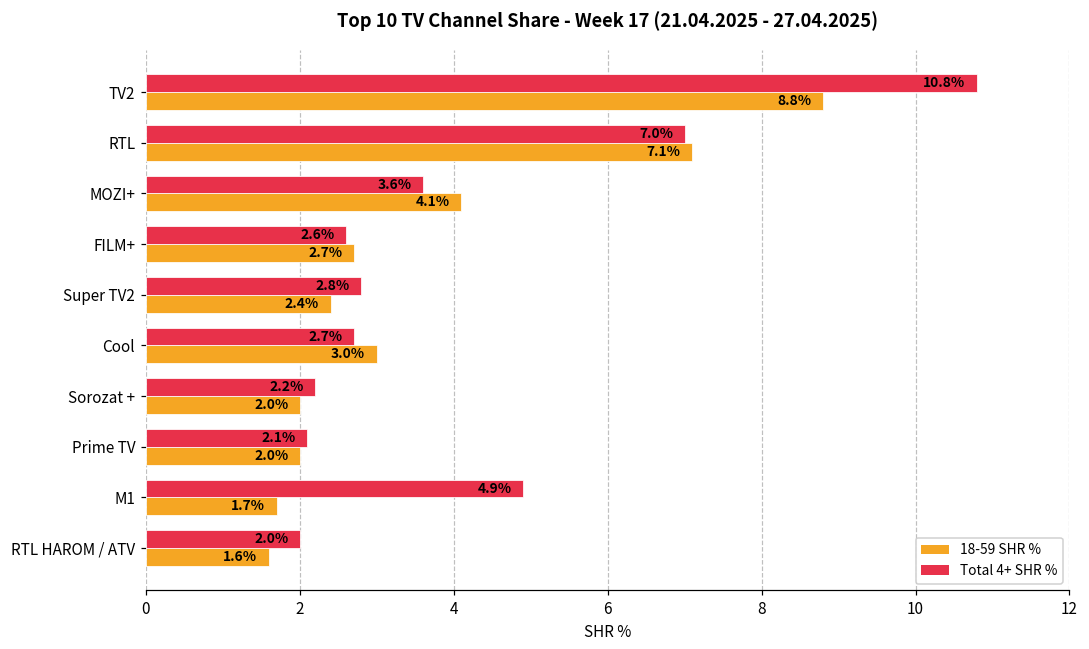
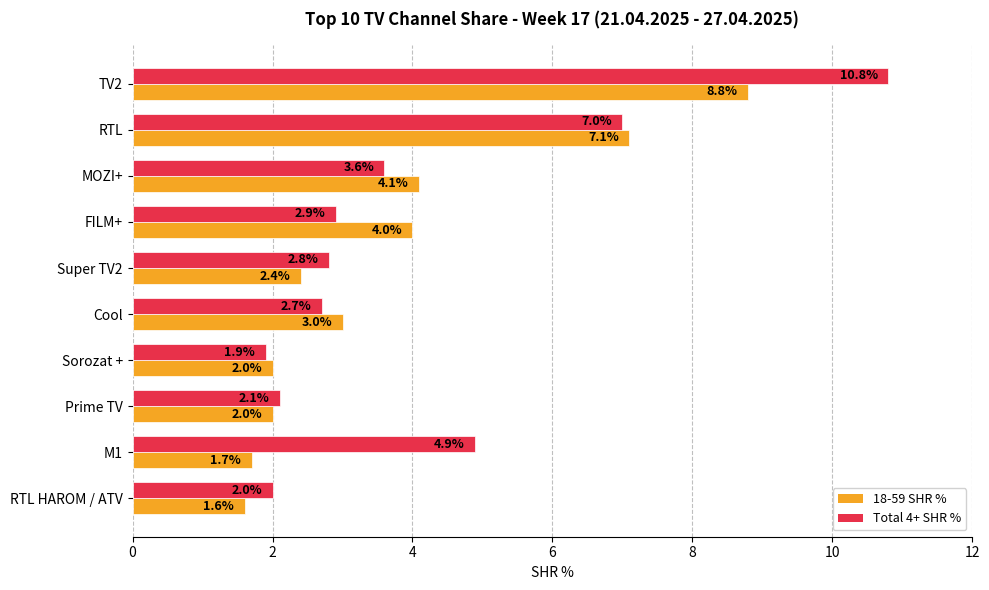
Total 4+ SHR %, FILM+: 2.6% -> 2.9%
18-59 SHR %, FILM+: 2.7% -> 4.0%
Total 4+ SHR %, Sorozat +: 2.2% -> 1.9%
